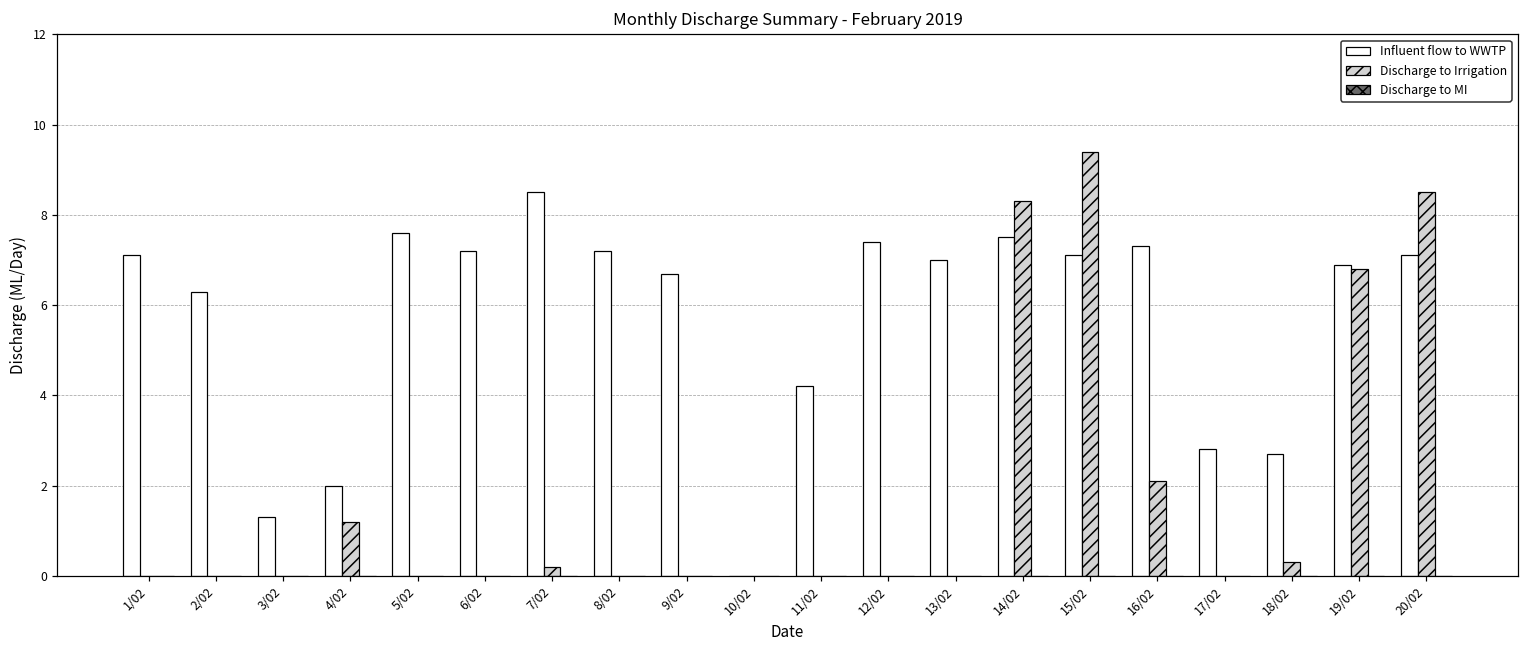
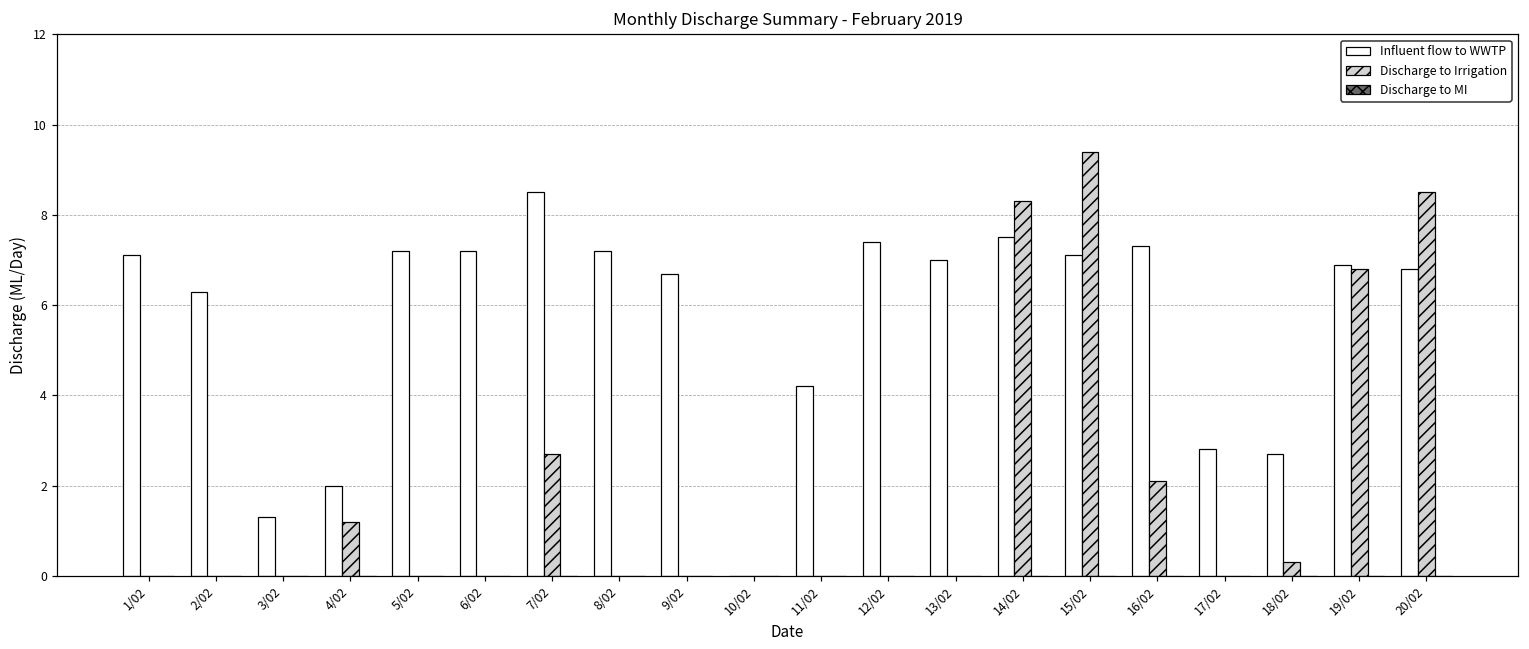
Influent flow to WWTP, 5/02: 7.6 -> 7.2
Discharge to Irrigation, 7/02: 0.2 -> 2.7
Influent flow to WWTP, 20/02: 7.1 -> 6.8
